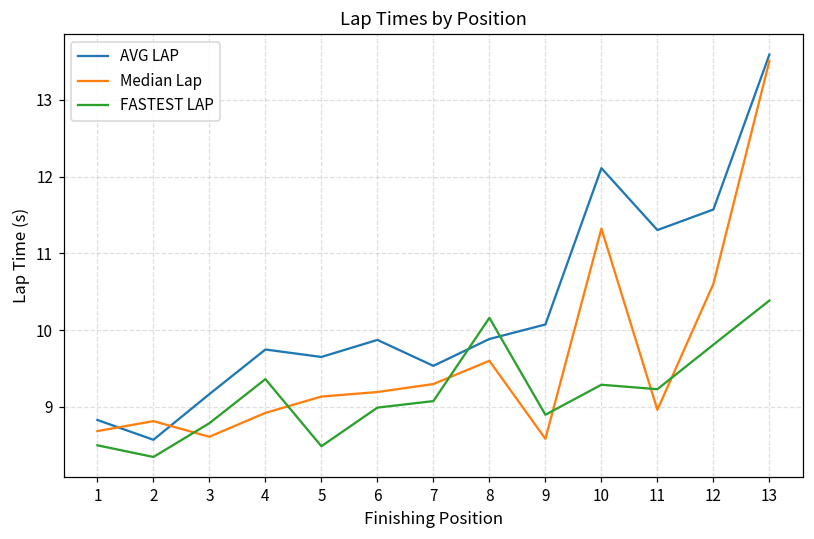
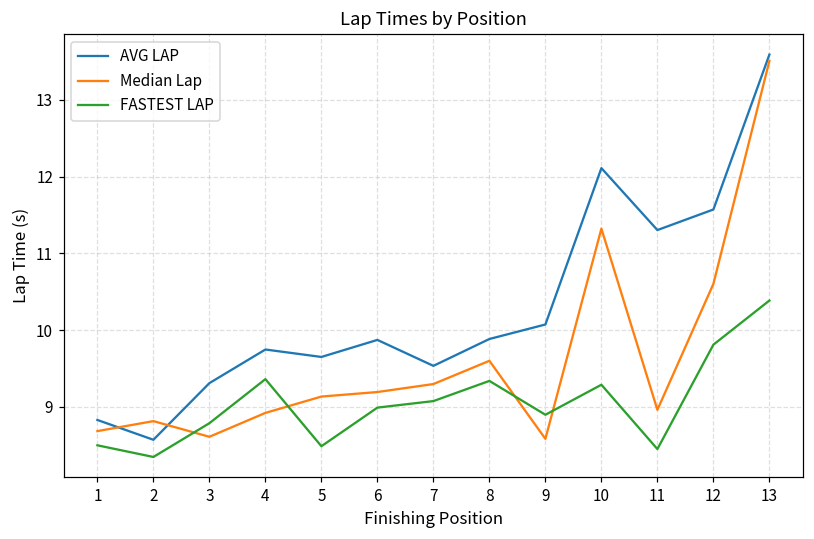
AVG LAP, 3: 9.2 -> 9.3
FASTEST LAP, 8: 10.2 -> 9.3
FASTEST LAP, 11: 9.2 -> 8.5
